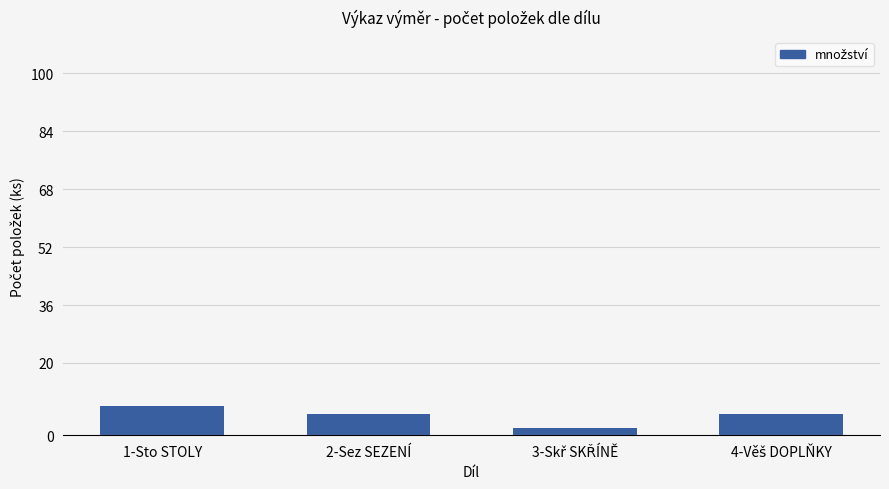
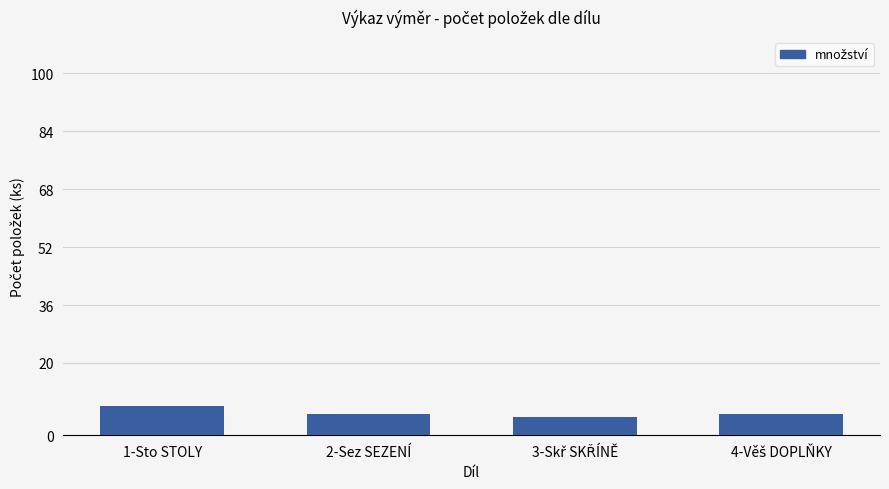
3-Skř SKŘÍNĚ: 2 -> 5
